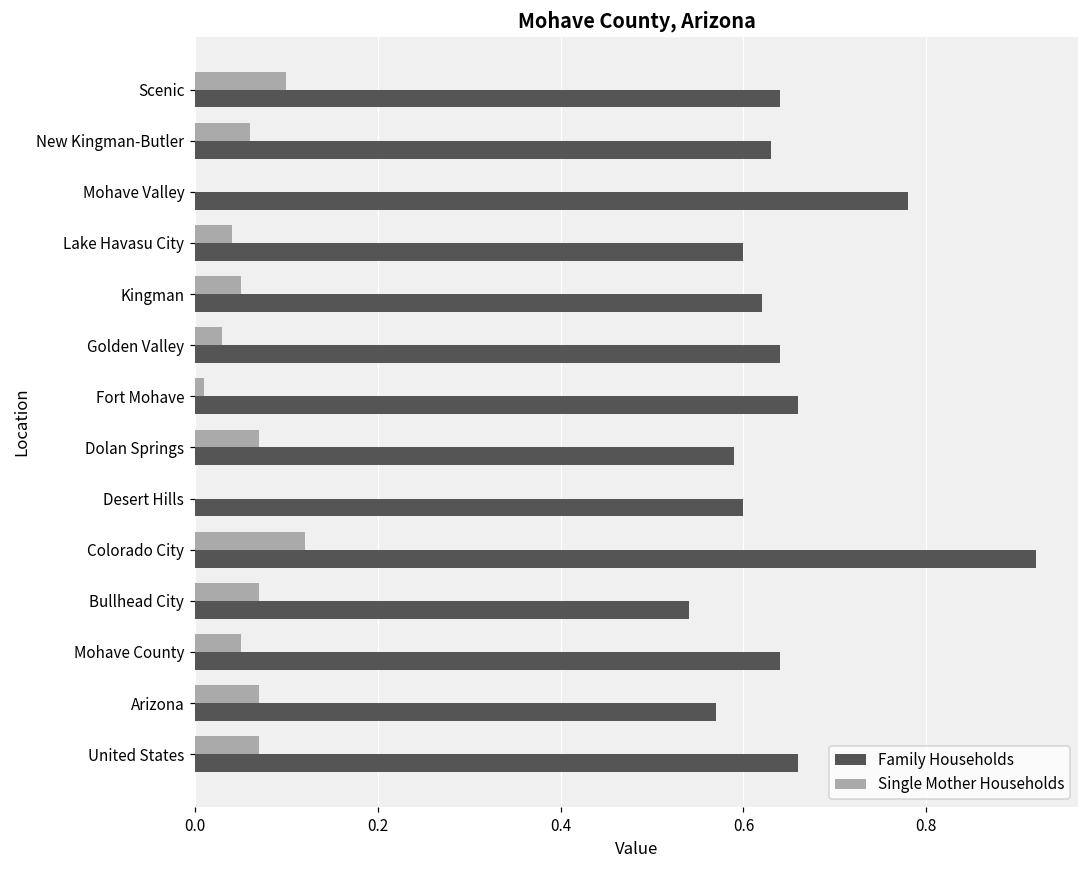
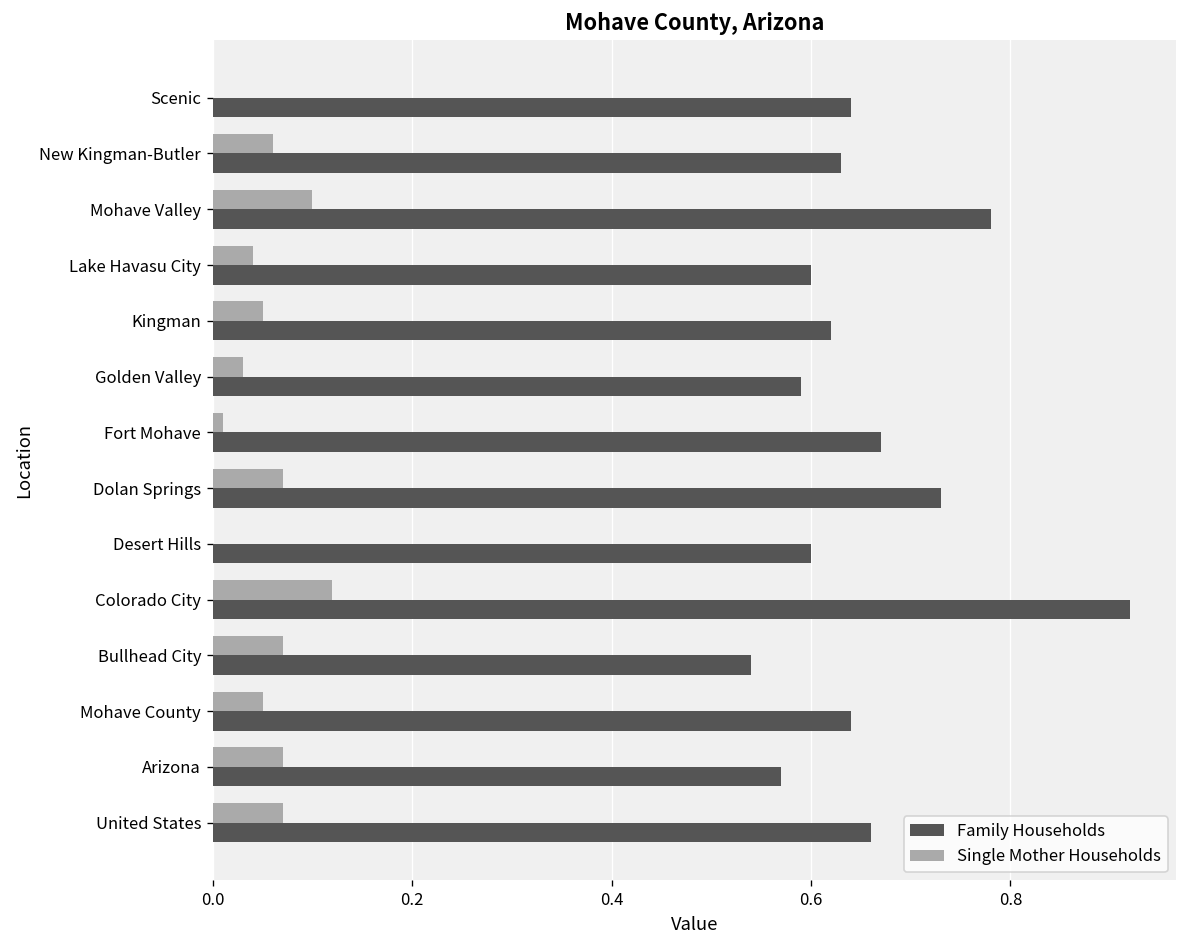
Single Mother Households, Scenic: 0.1 -> 0.0
Single Mother Households, Mohave Valley: 0.0 -> 0.1
Family Households, Golden Valley: 0.64 -> 0.59
Family Households, Fort Mohave: 0.66 -> 0.67
Family Households, Dolan Springs: 0.59 -> 0.73
